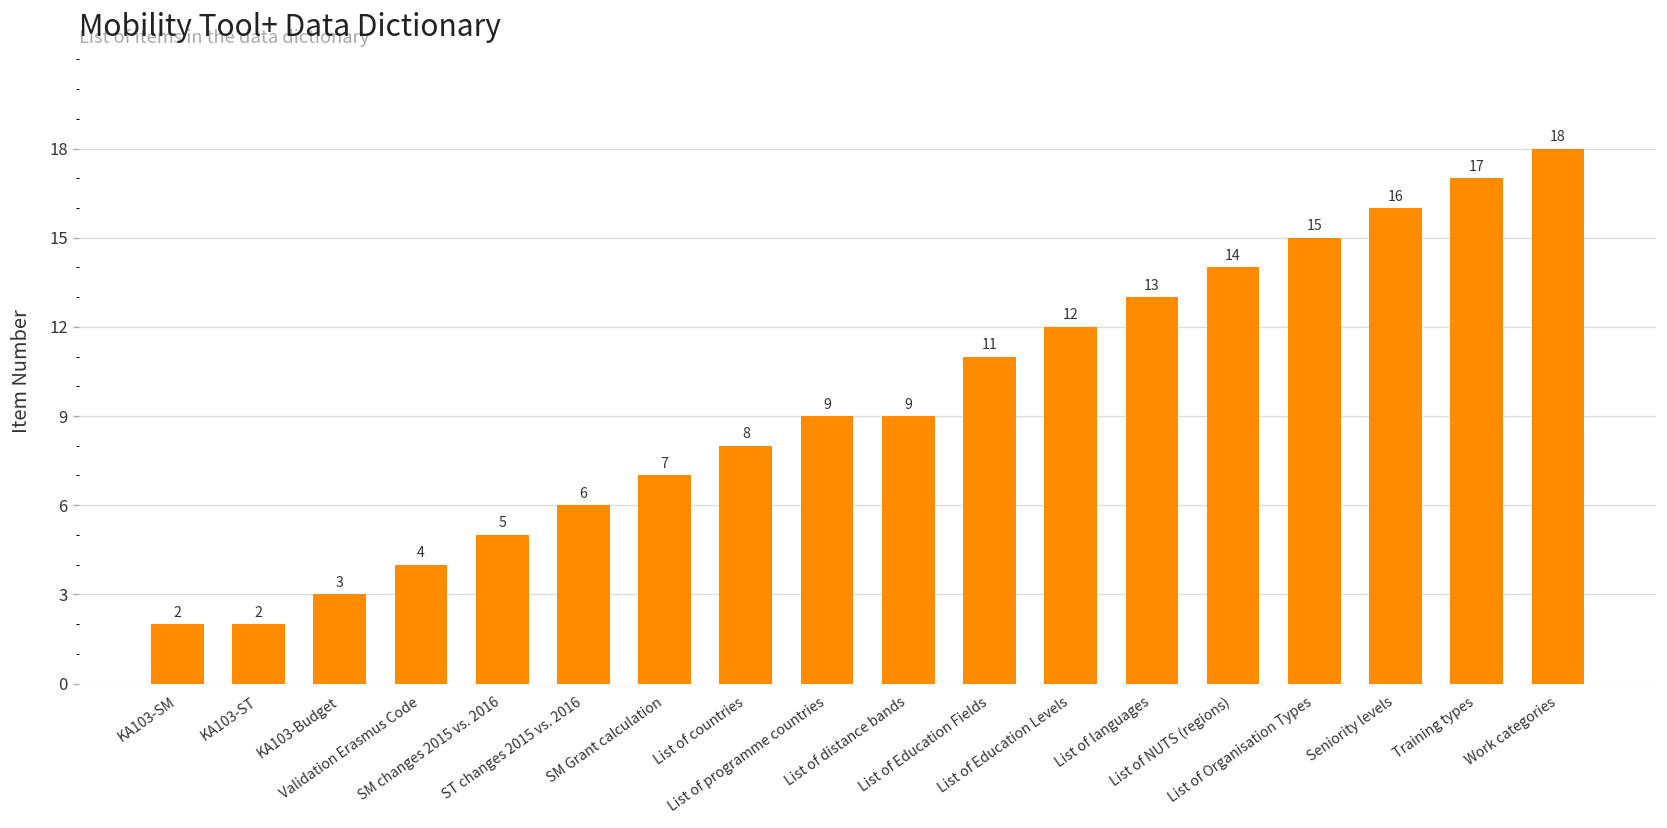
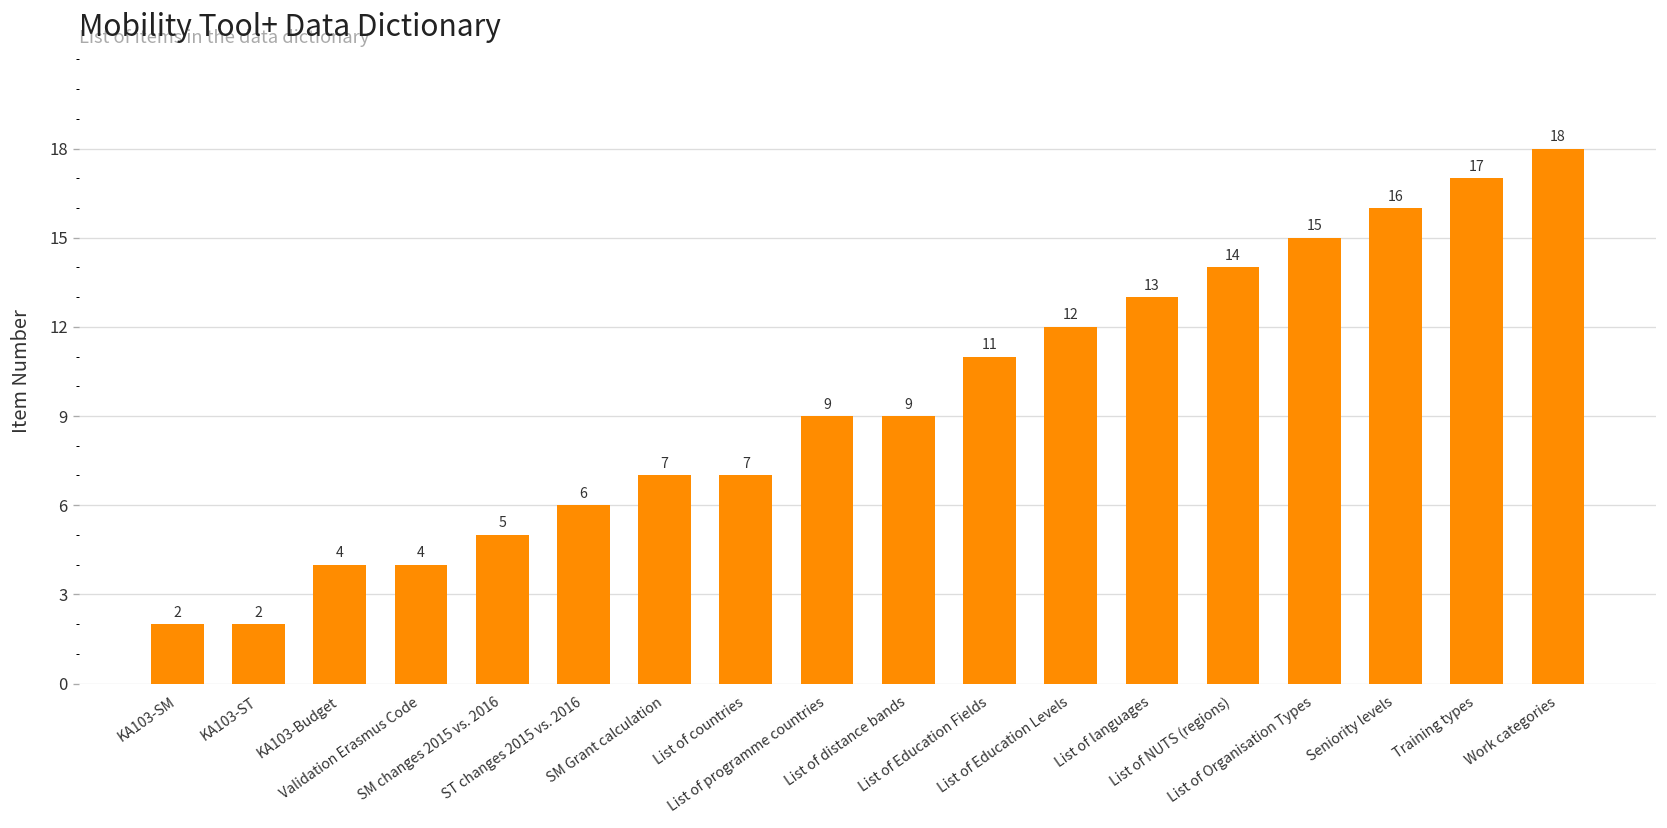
KA103-Budget: 3 -> 4
List of countries: 8 -> 7
